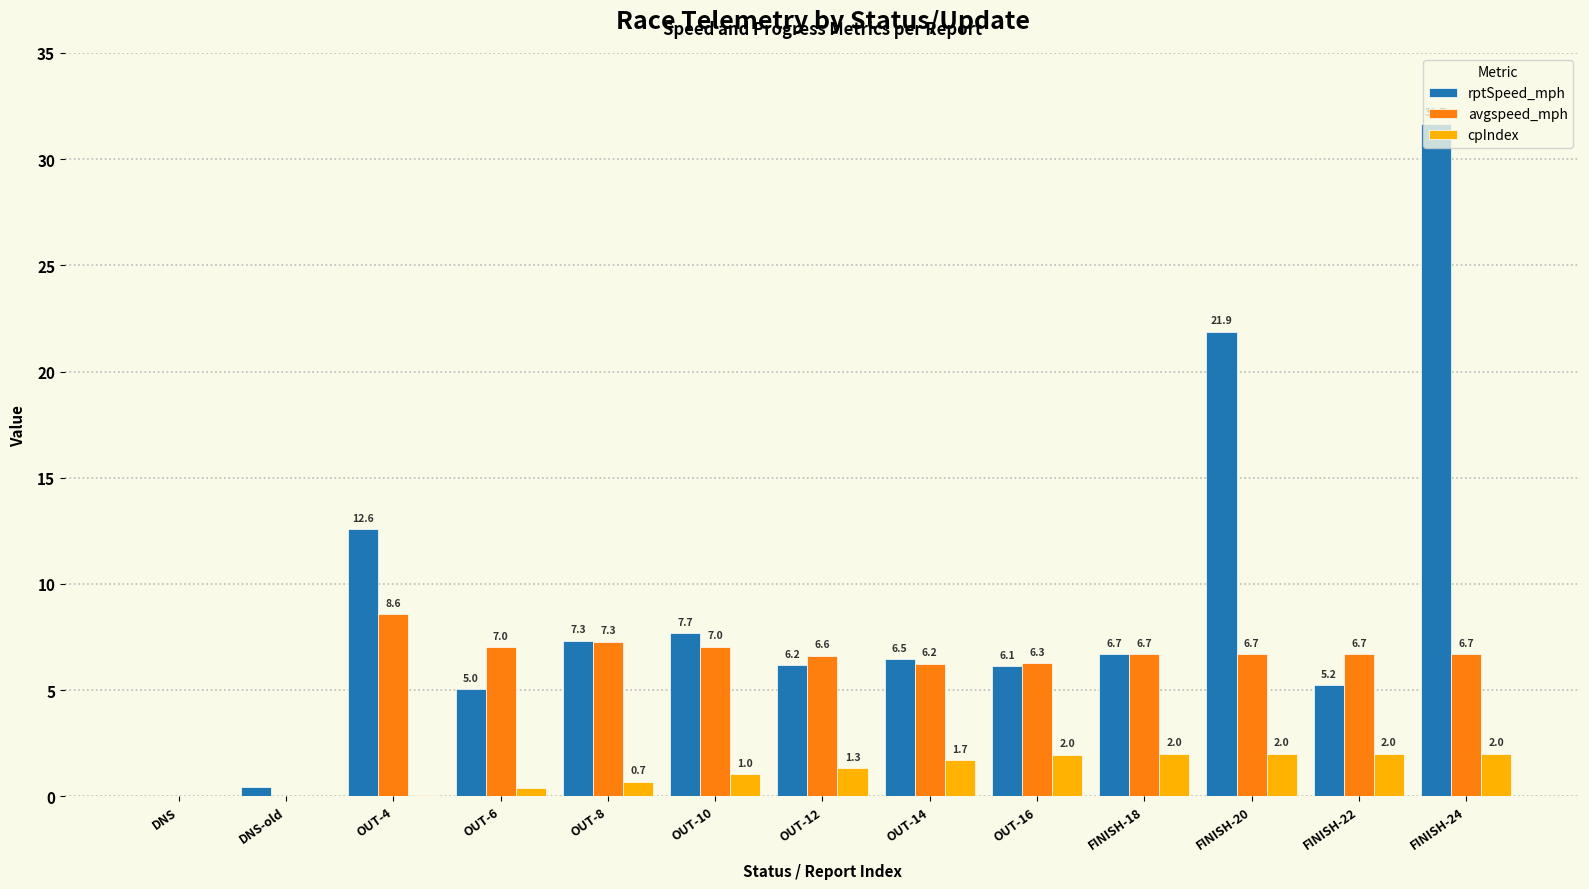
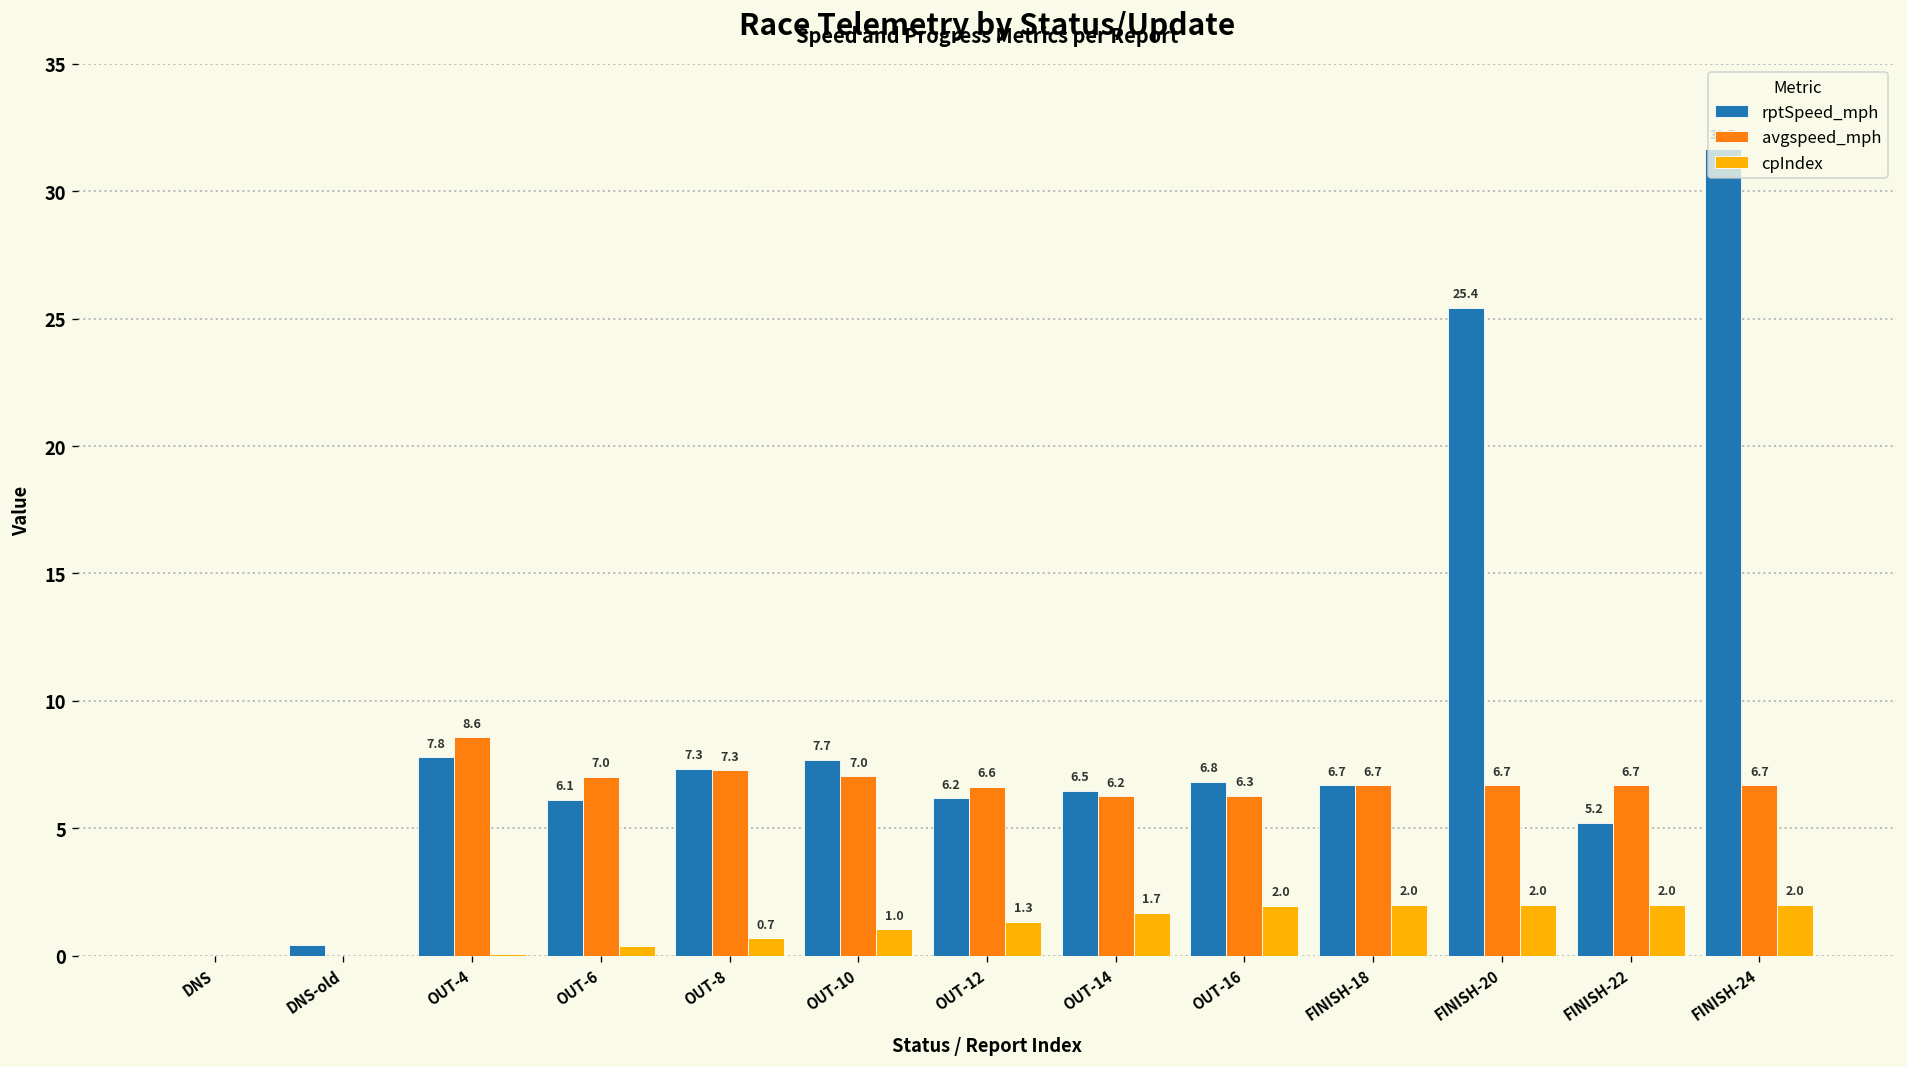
rptSpeed_mph, OUT-4: 12.6 -> 7.8
rptSpeed_mph, OUT-6: 5.0 -> 6.1
rptSpeed_mph, OUT-16: 6.1 -> 6.8
rptSpeed_mph, FINISH-20: 21.9 -> 25.4
